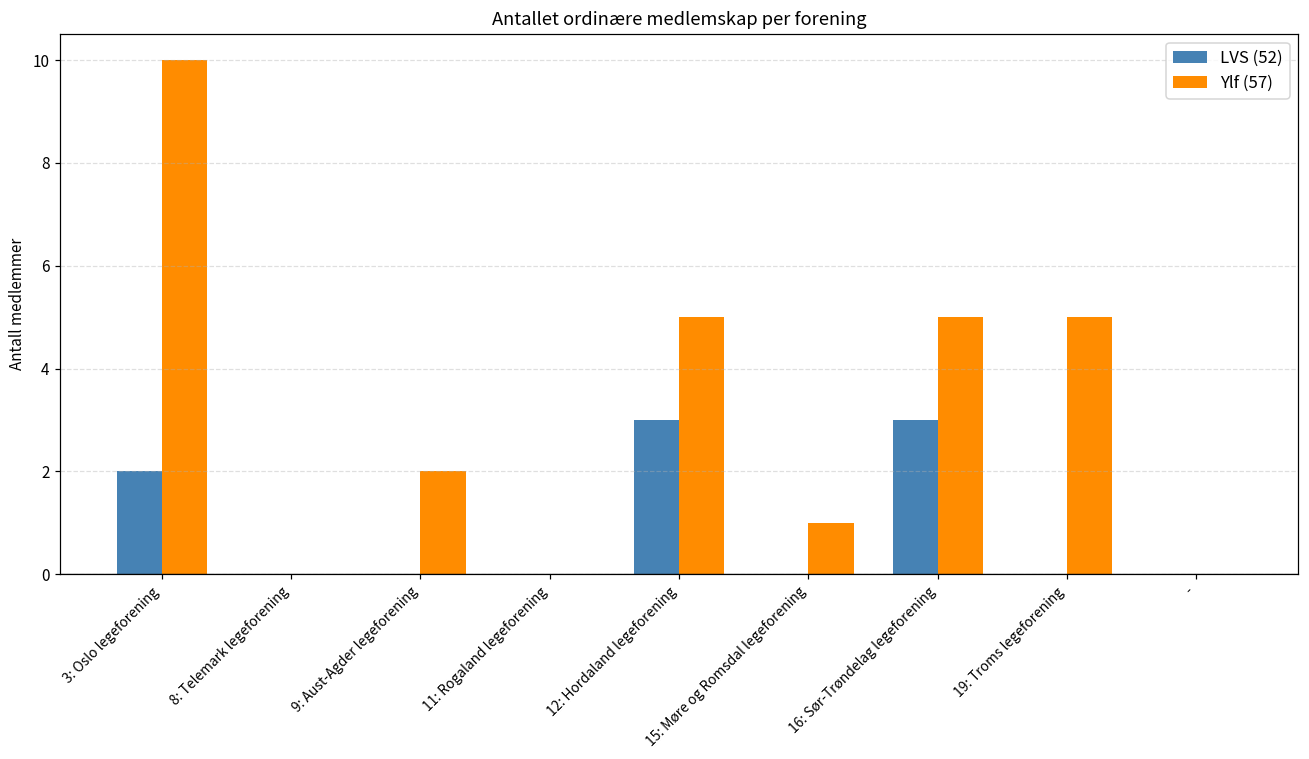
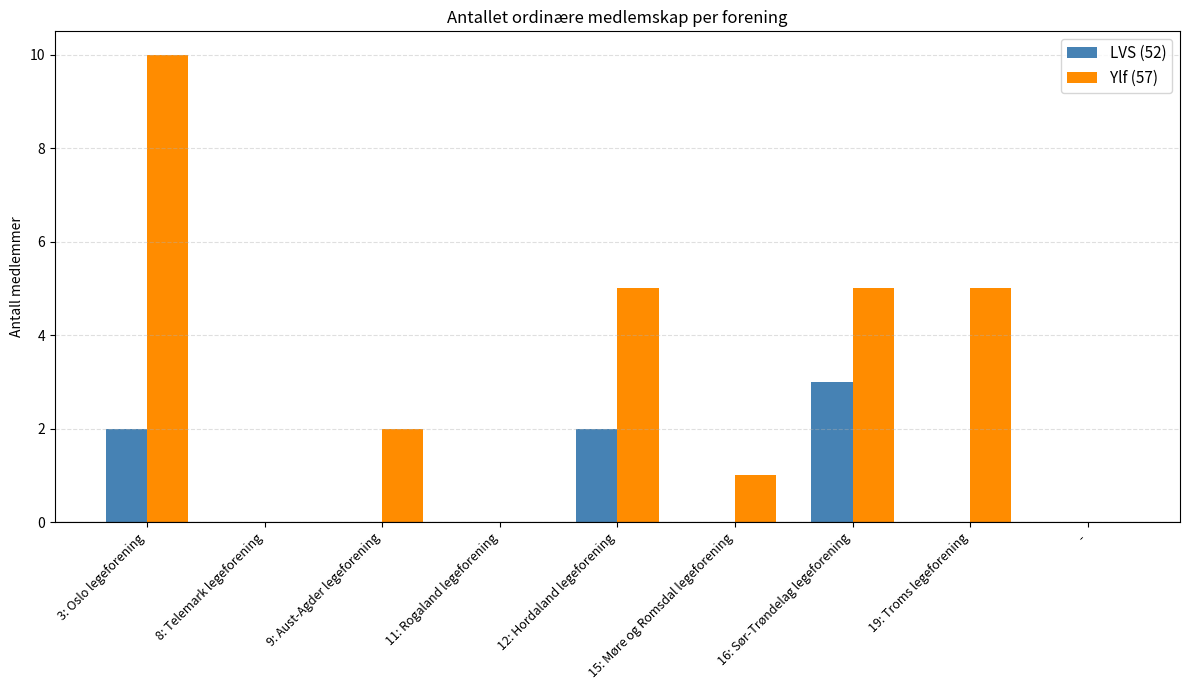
LVS (52), 12: Hordaland legeforening: 3 -> 2
